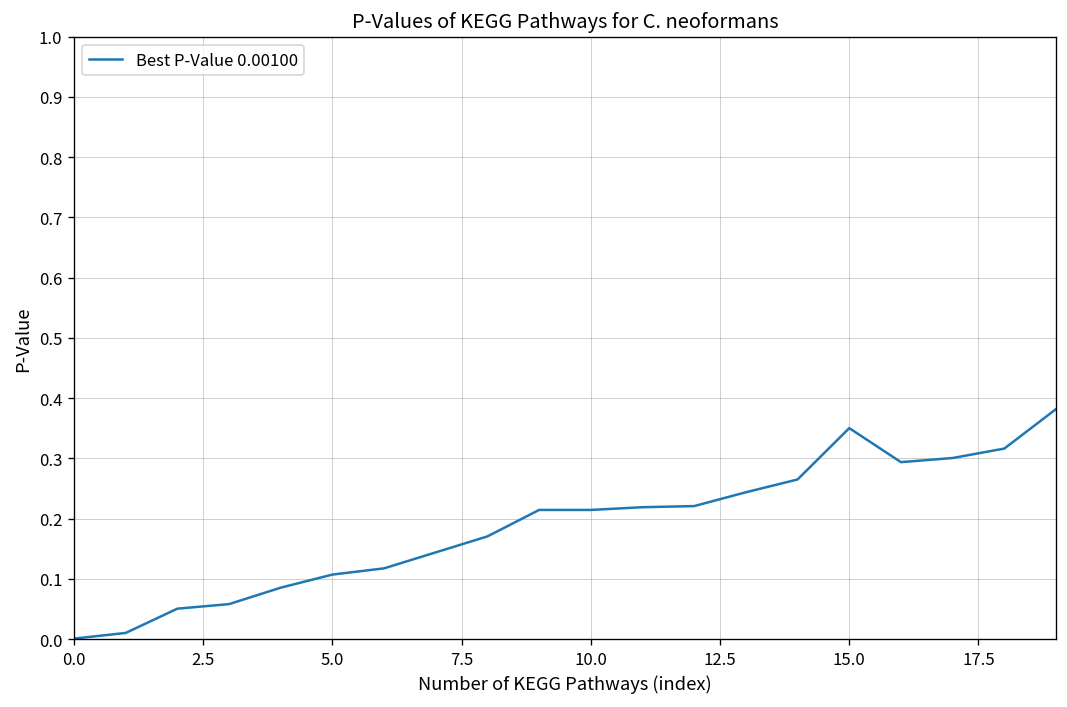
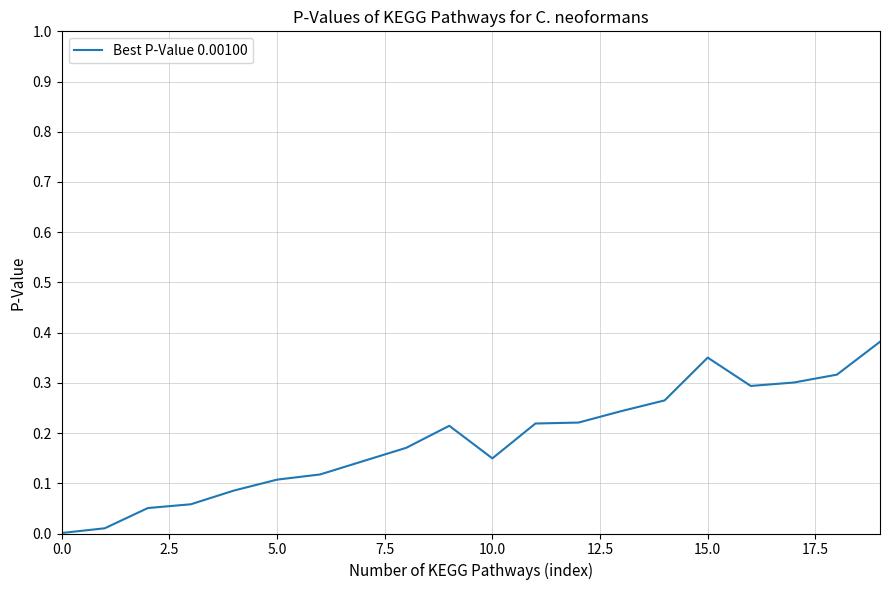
10.0: 0.21 -> 0.15
